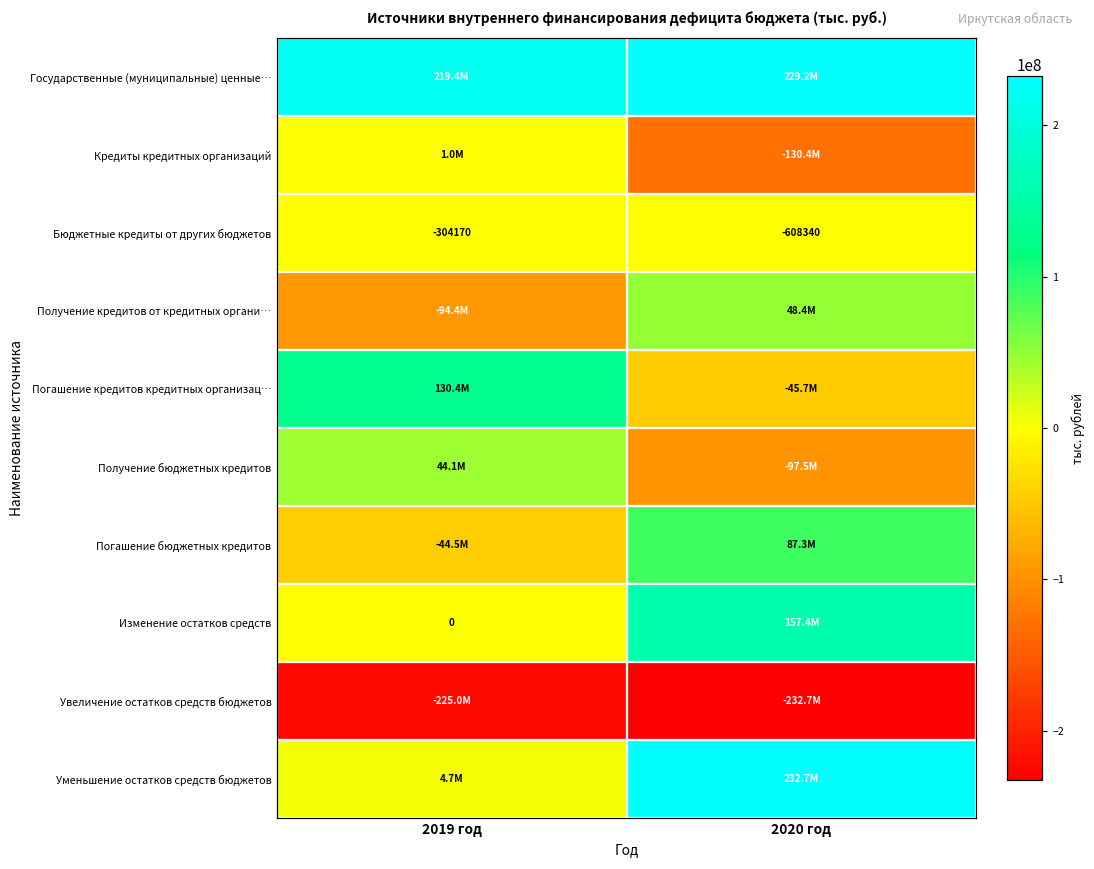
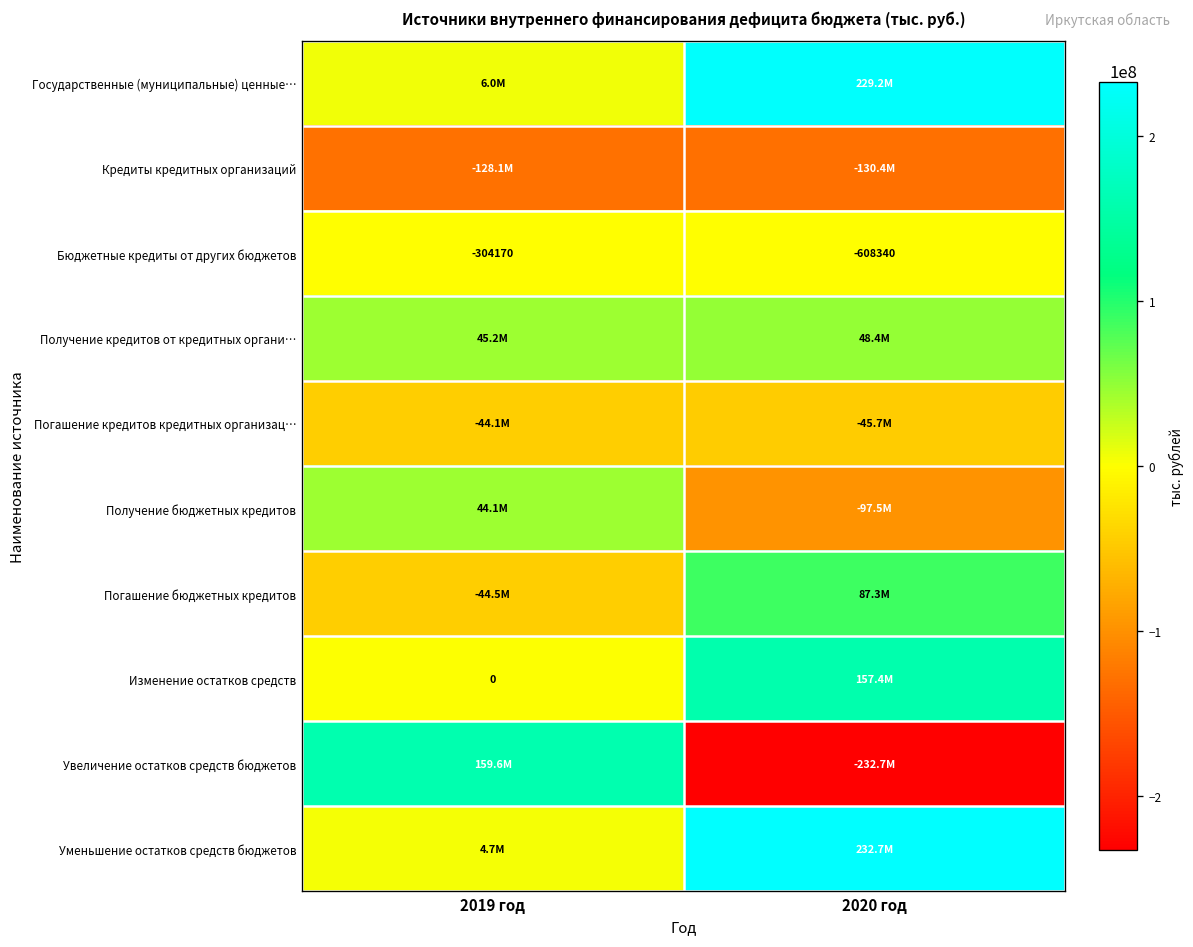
Государственные (муниципальные) ценные…, 2019 год: 219.4M -> 6.0M
Кредиты кредитных организаций, 2019 год: 1.0M -> -128.1M
Получение кредитов от кредитных органи…, 2019 год: -94.4M -> 45.2M
Погашение кредитов кредитных организац…, 2019 год: 130.4M -> -44.1M
Увеличение остатков средств бюджетов, 2019 год: -225.0M -> 159.6M
